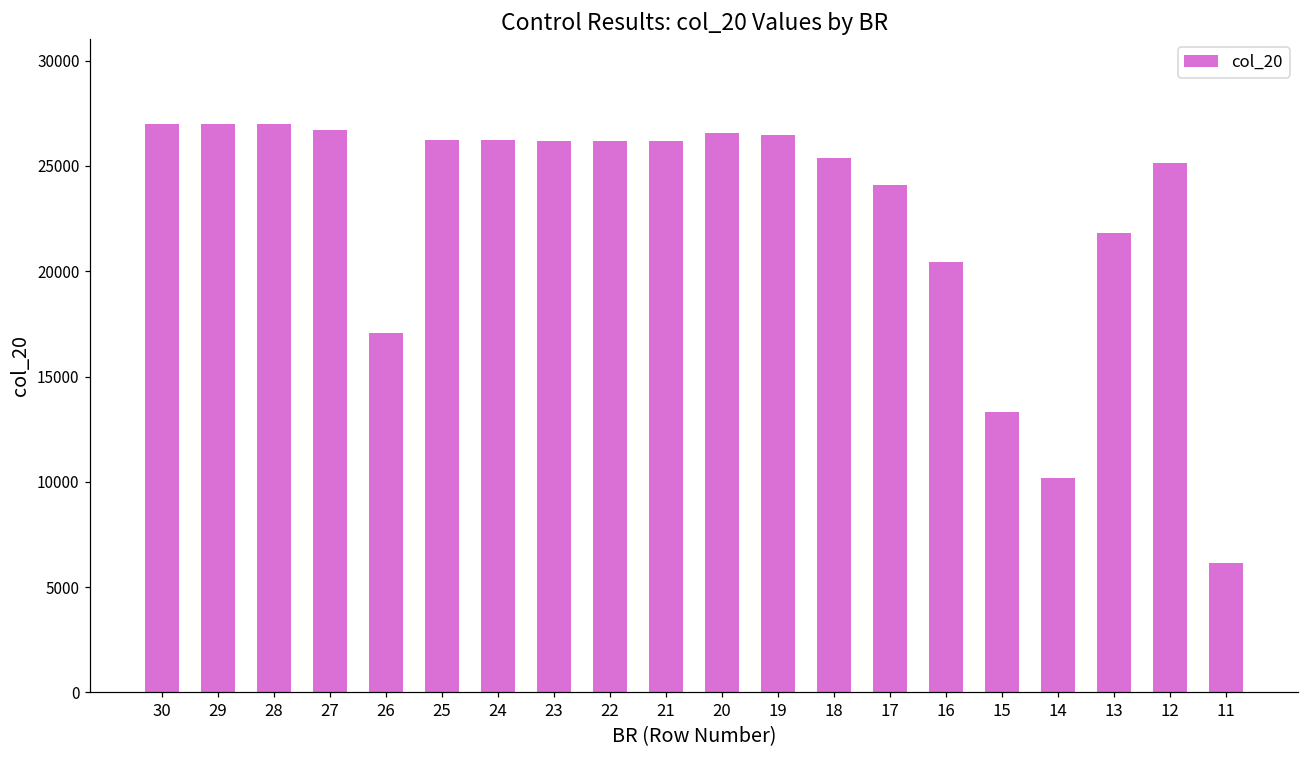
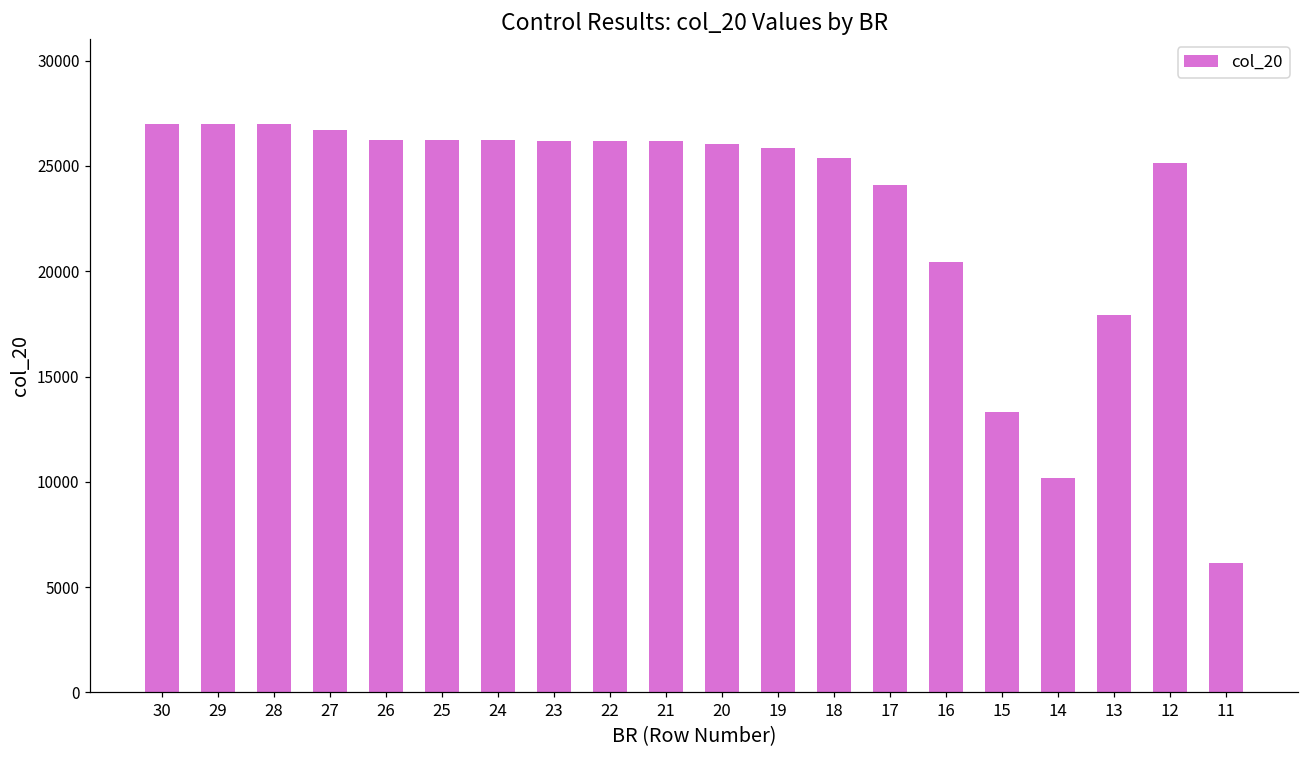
26: 17100 -> 26200
20: 26600 -> 26000
19: 26500 -> 25900
13: 21800 -> 17900
